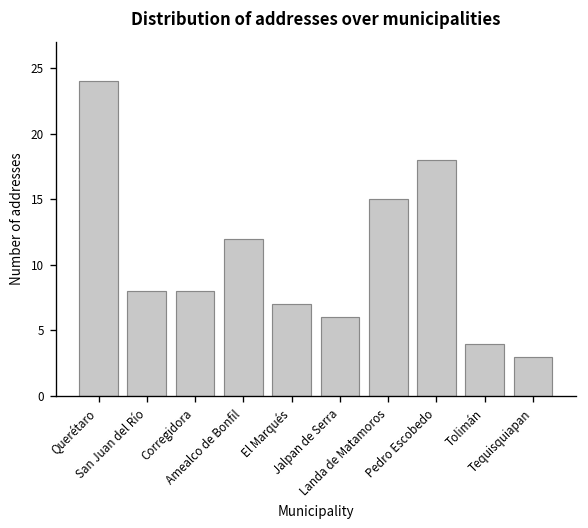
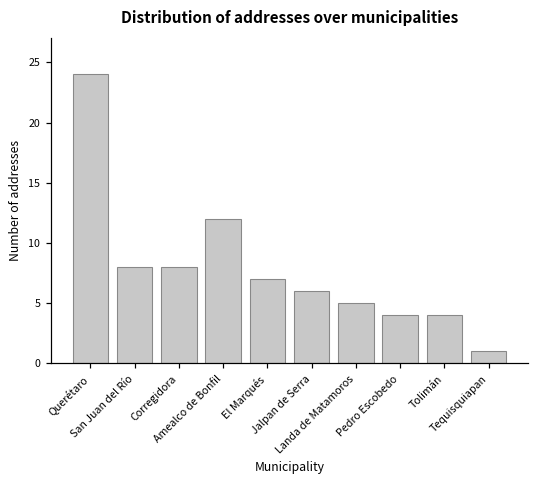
Landa de Matamoros: 15 -> 5
Pedro Escobedo: 18 -> 4
Tequisquiapan: 3 -> 1
